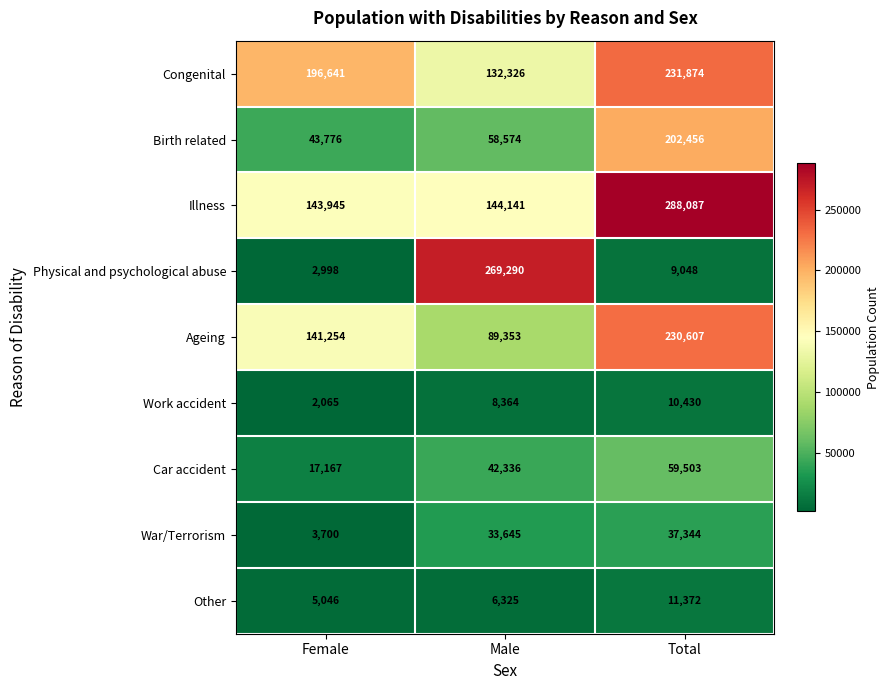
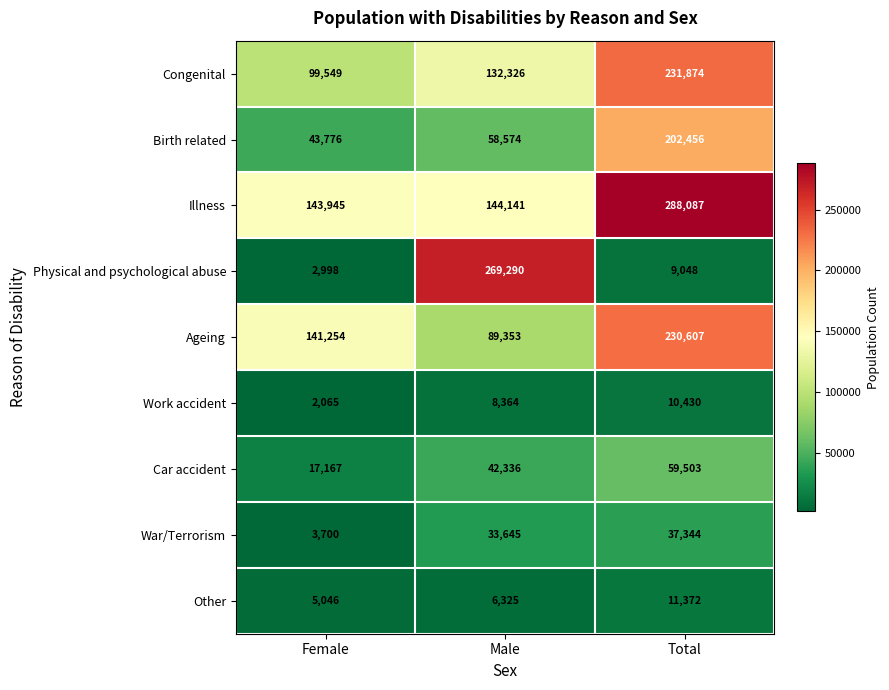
Congenital, Female: 196,641 -> 99,549
